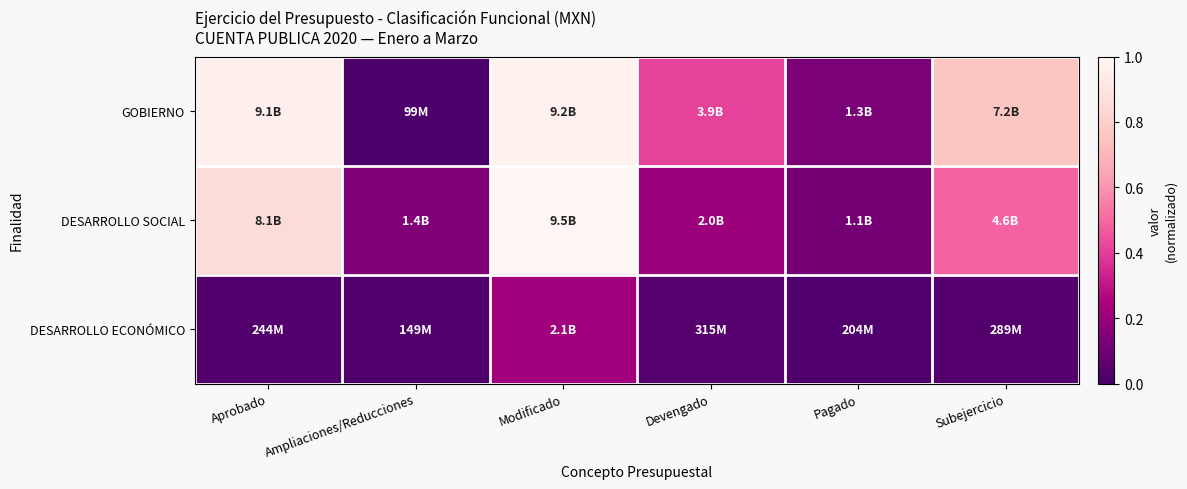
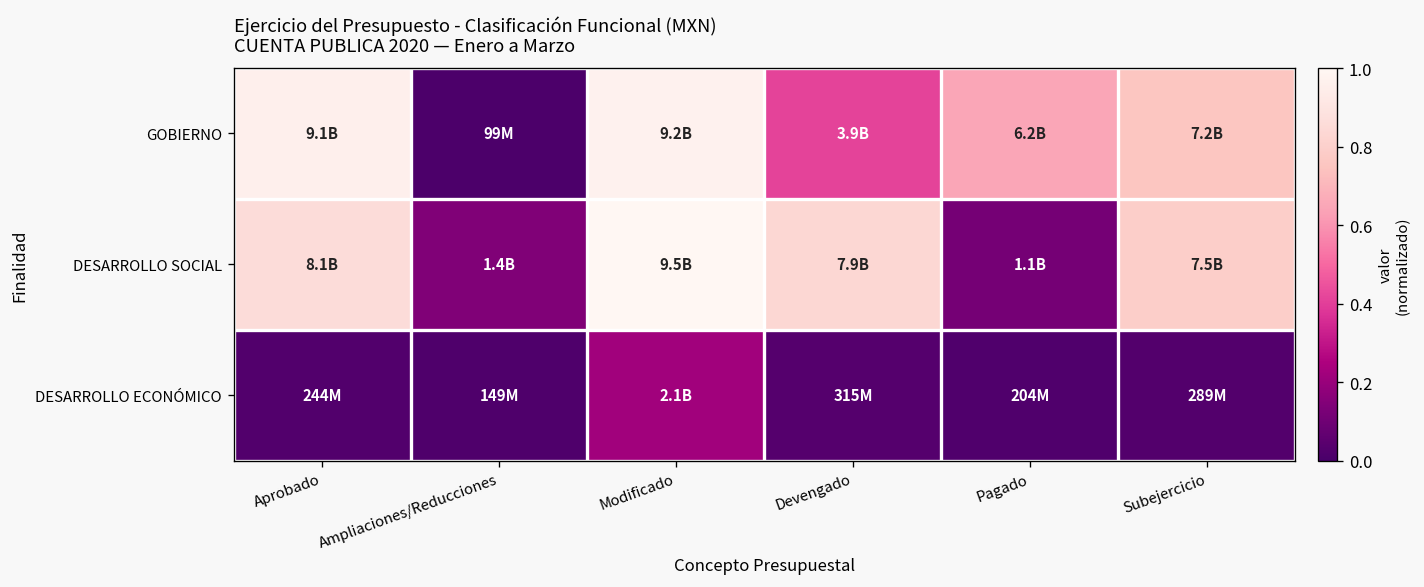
GOBIERNO, Pagado: 1.3B -> 6.2B
DESARROLLO SOCIAL, Devengado: 2.0B -> 7.9B
DESARROLLO SOCIAL, Subejercicio: 4.6B -> 7.5B
